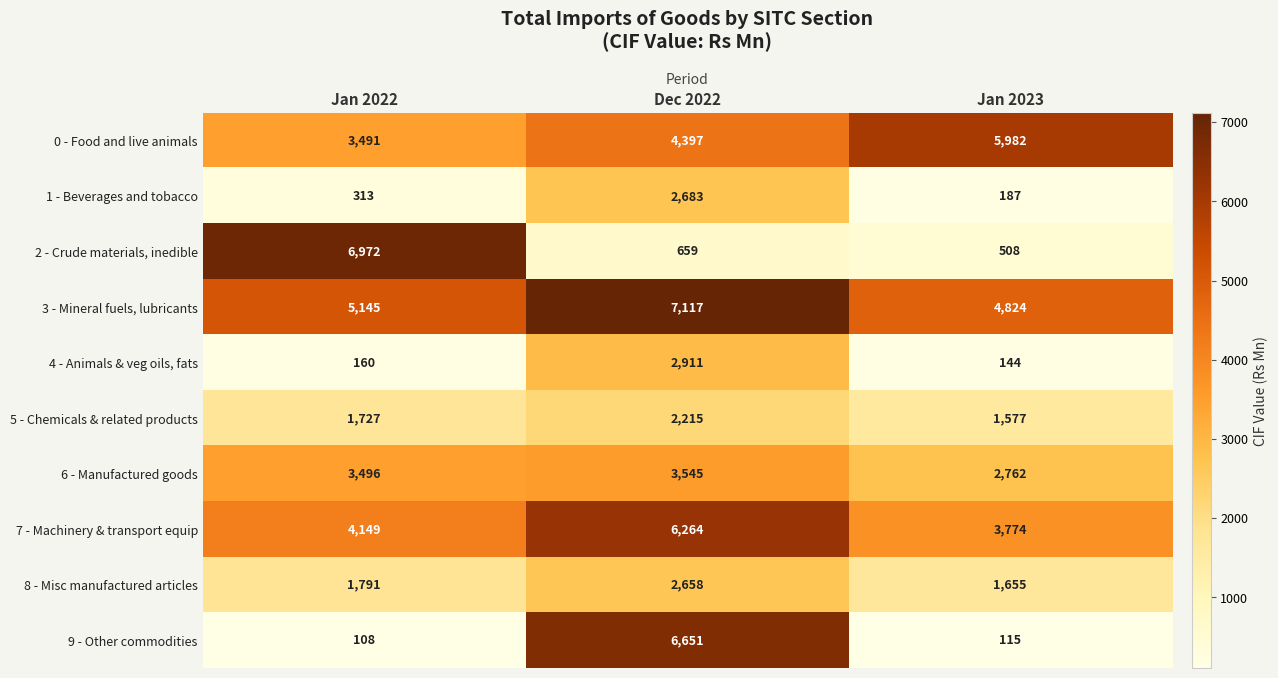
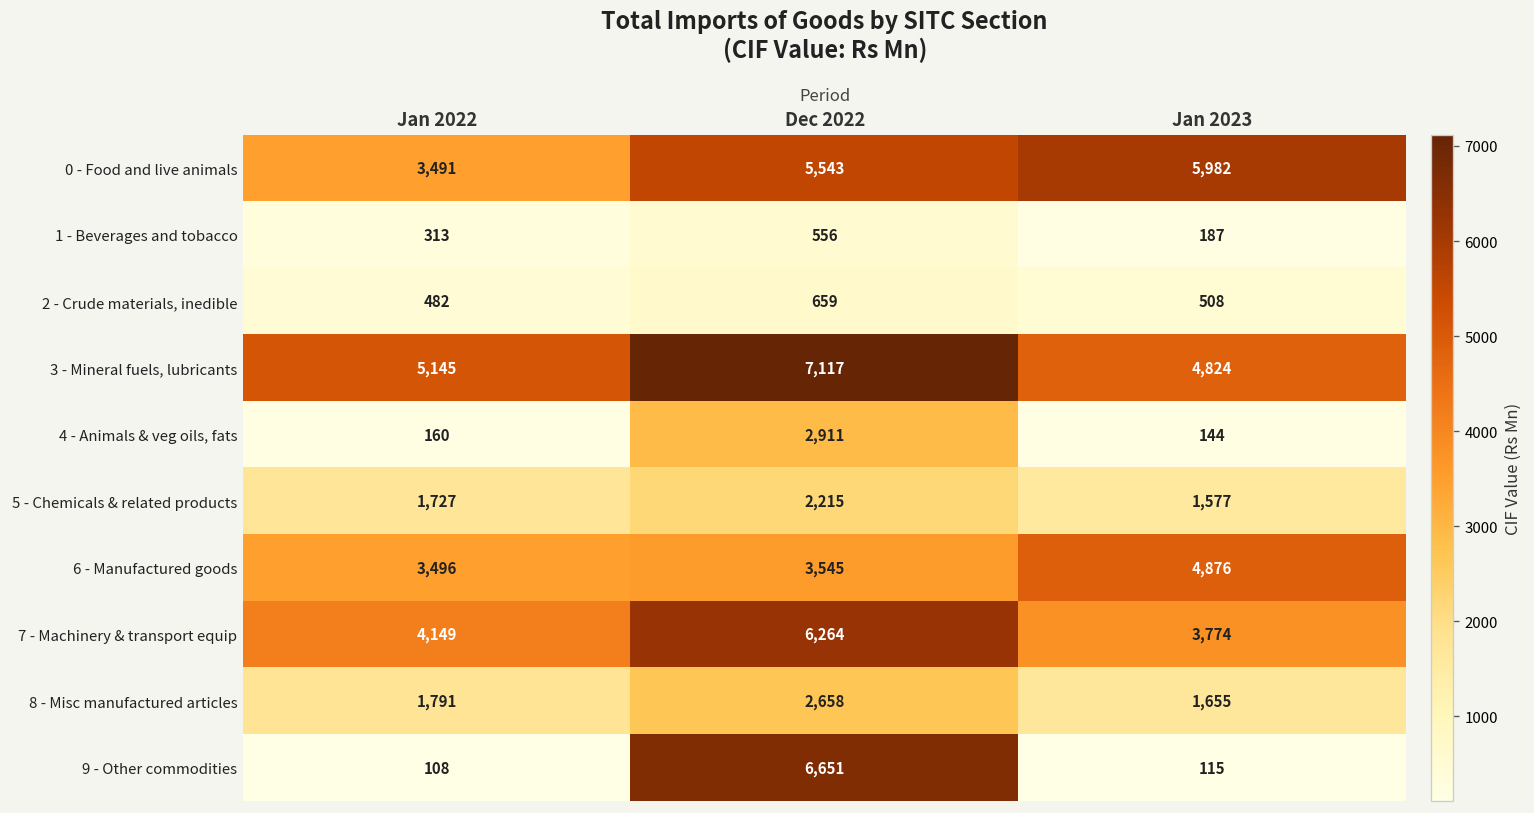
0 - Food and live animals, Dec 2022: 4,397 -> 5,543
1 - Beverages and tobacco, Dec 2022: 2,683 -> 556
2 - Crude materials, inedible, Jan 2022: 6,972 -> 482
6 - Manufactured goods, Jan 2023: 2,762 -> 4,876
